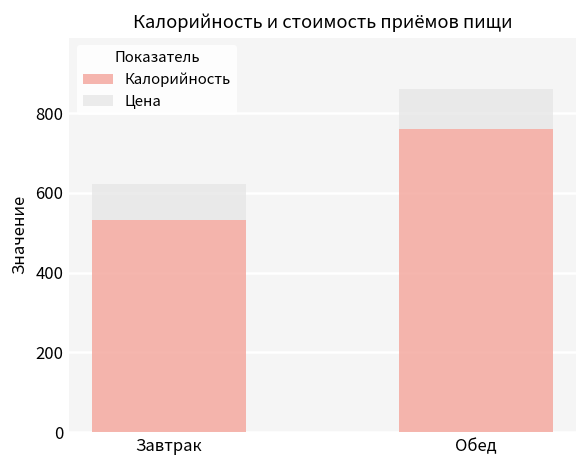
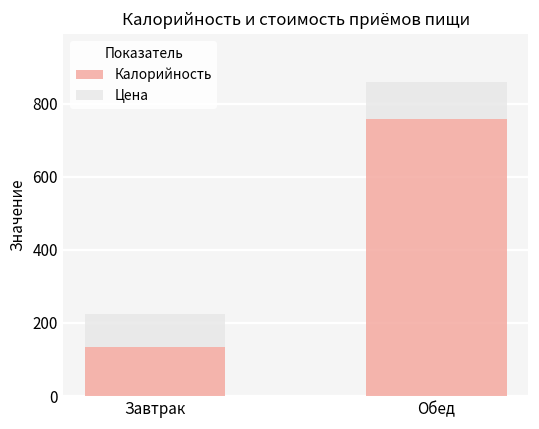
Калорийность, Завтрак: 530 -> 130
